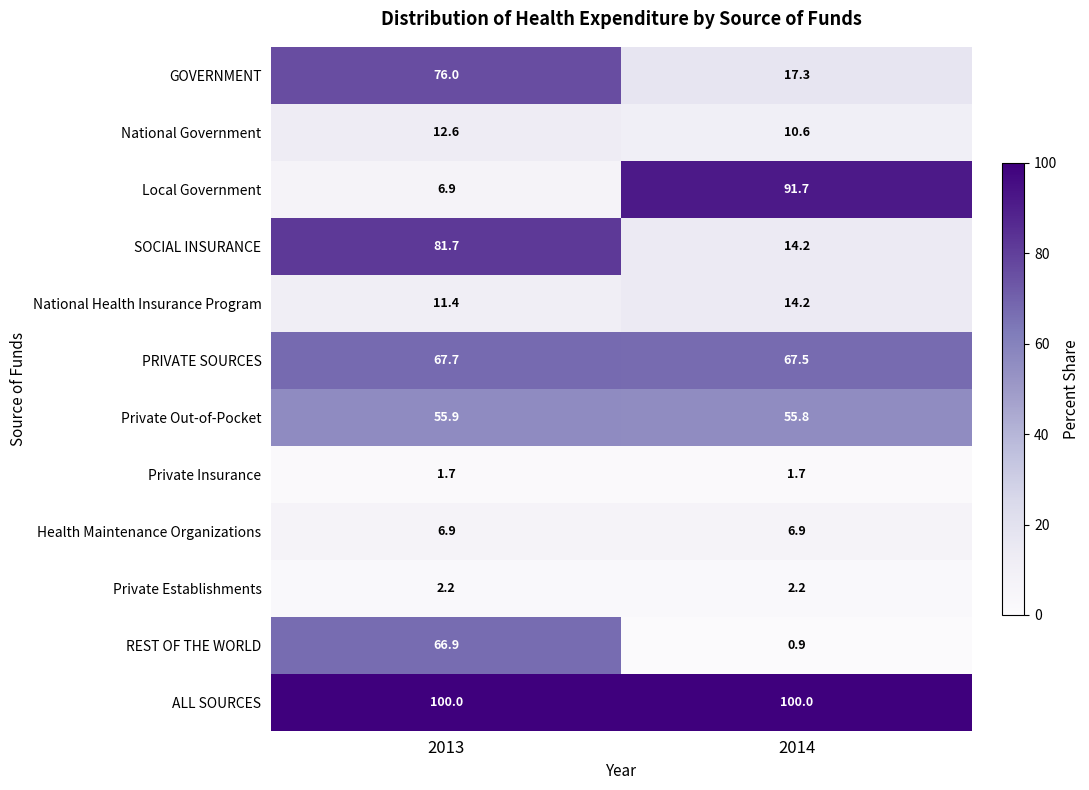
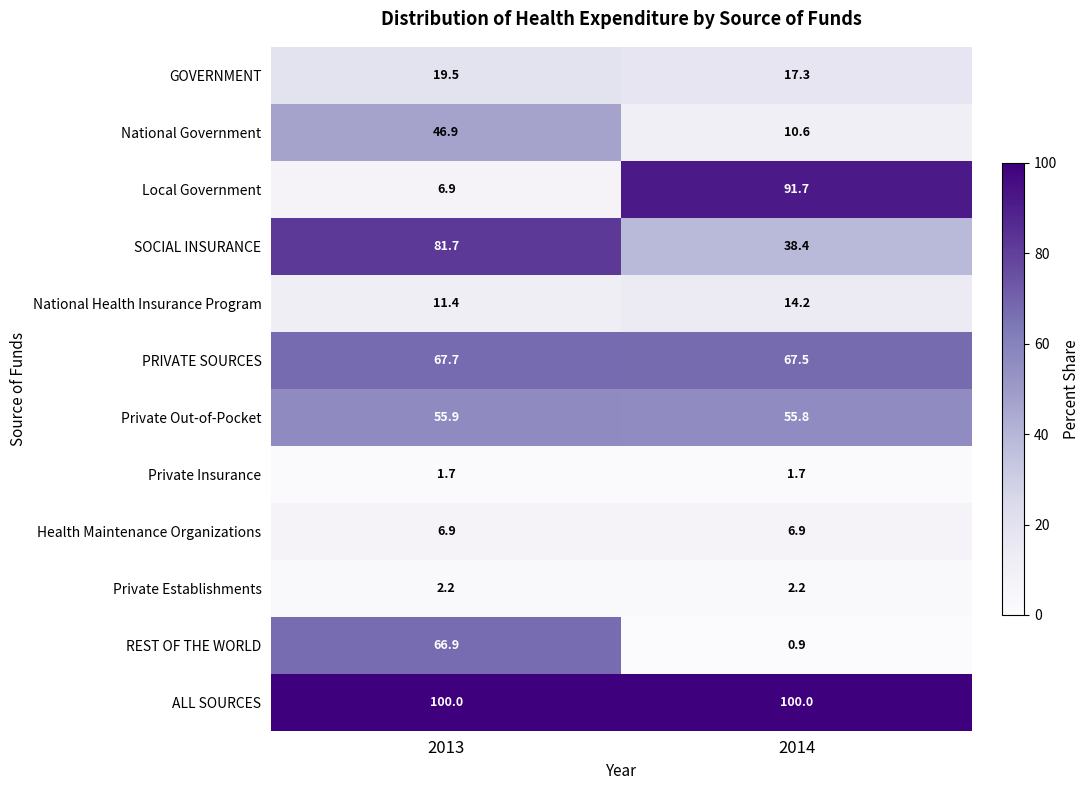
GOVERNMENT, 2013: 76.0 -> 19.5
National Government, 2013: 12.6 -> 46.9
SOCIAL INSURANCE, 2014: 14.2 -> 38.4
